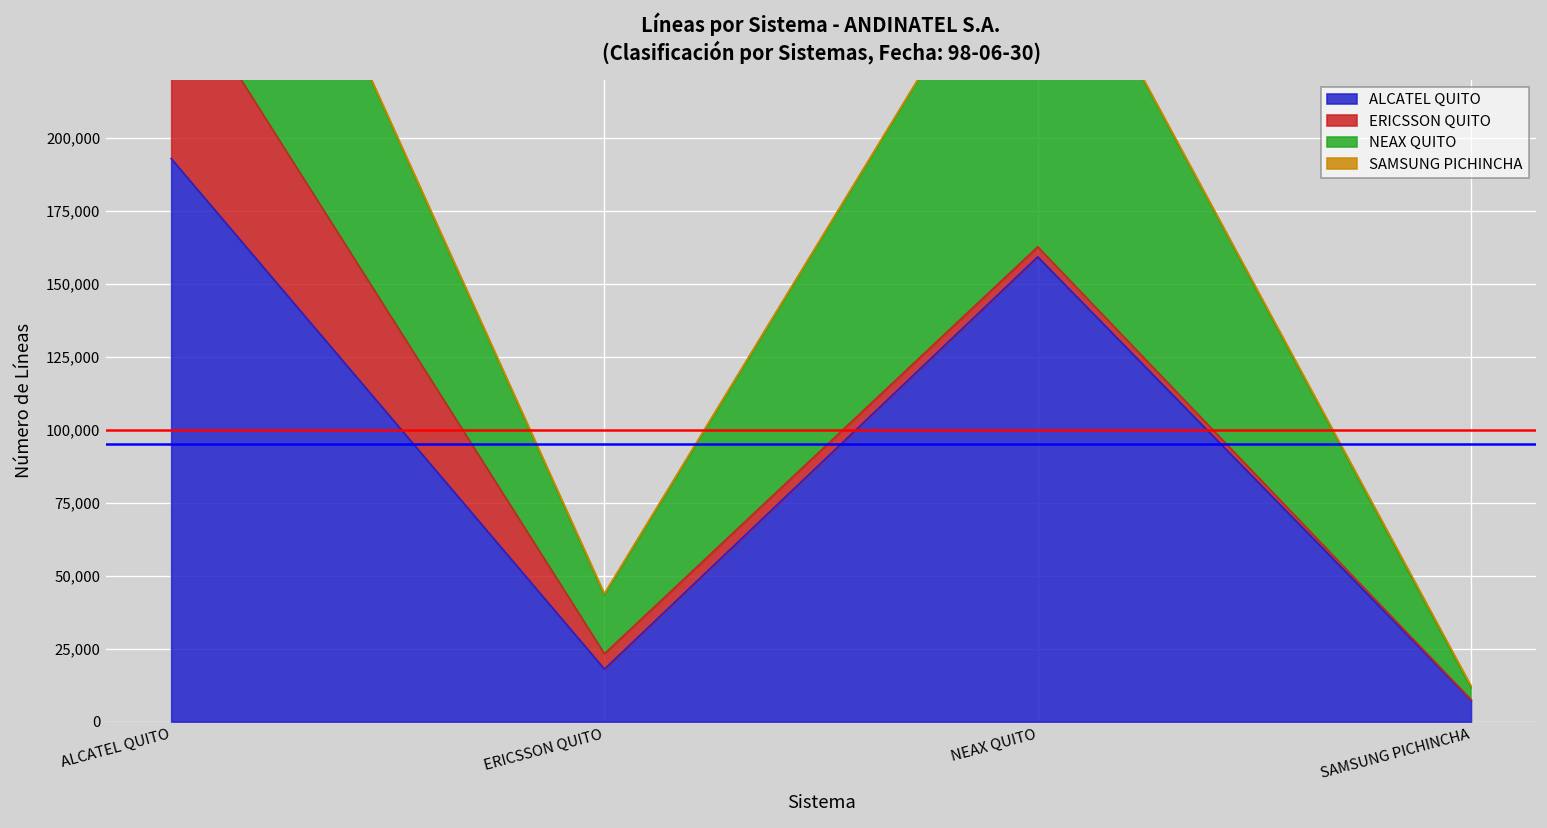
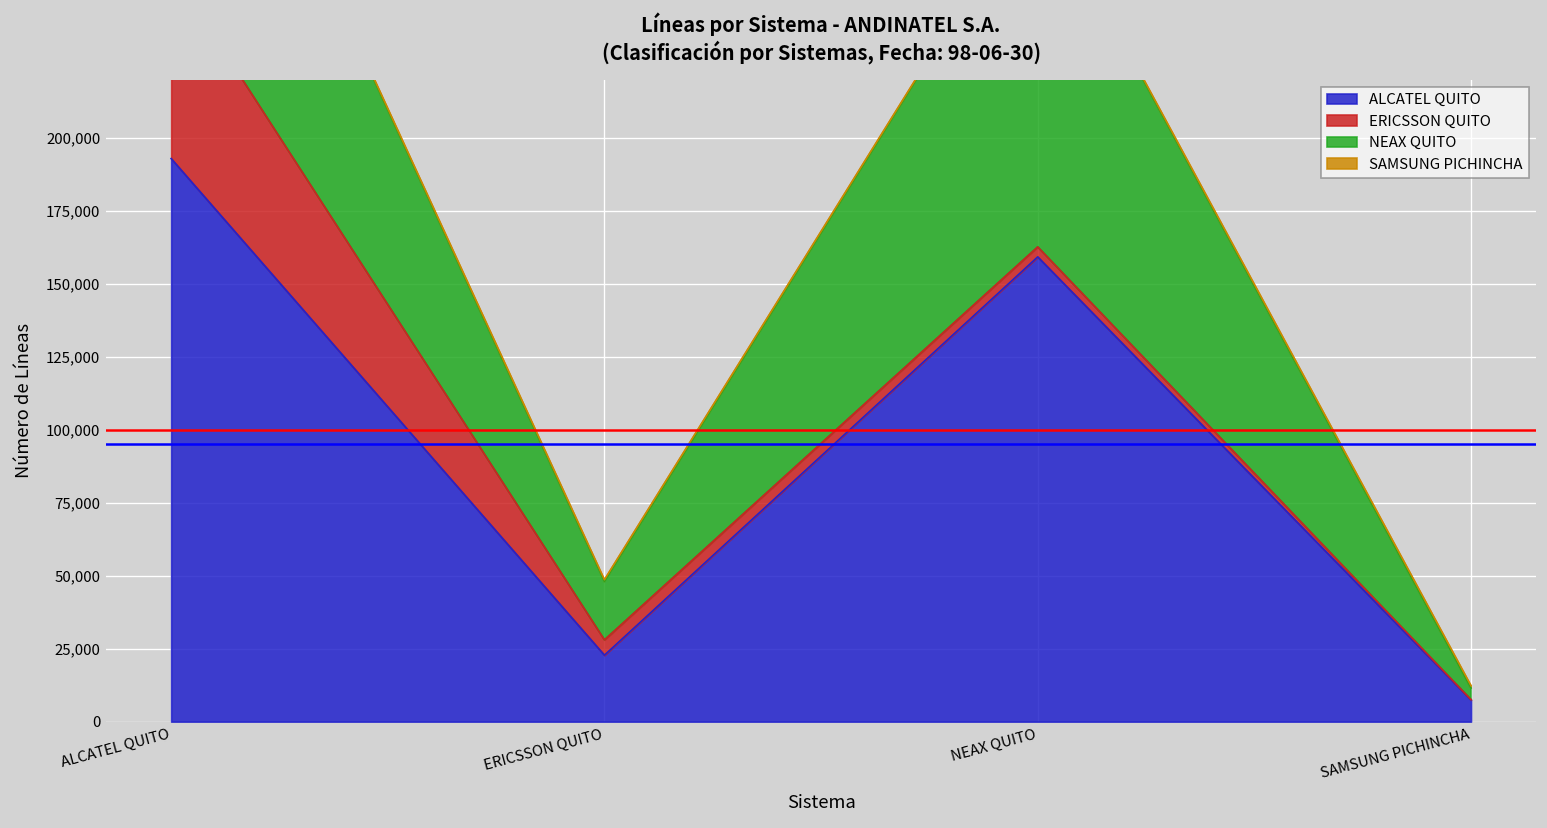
ALCATEL QUITO, ERICSSON QUITO: 18,000 -> 23,000
